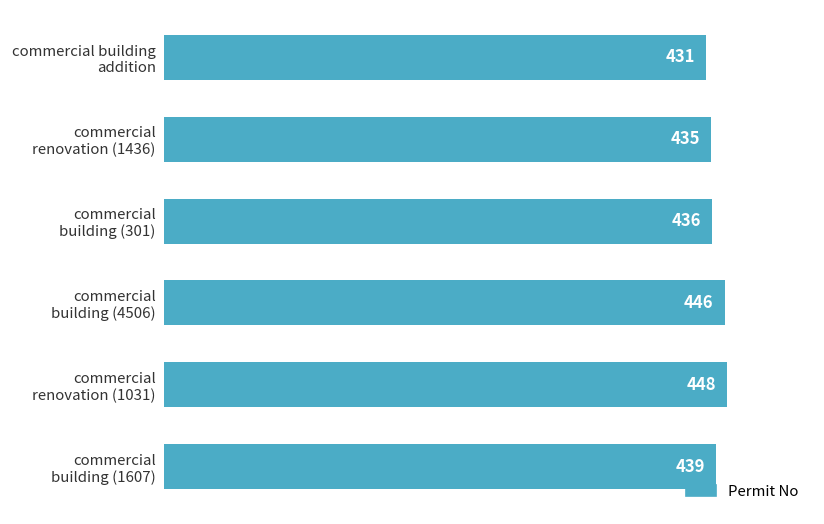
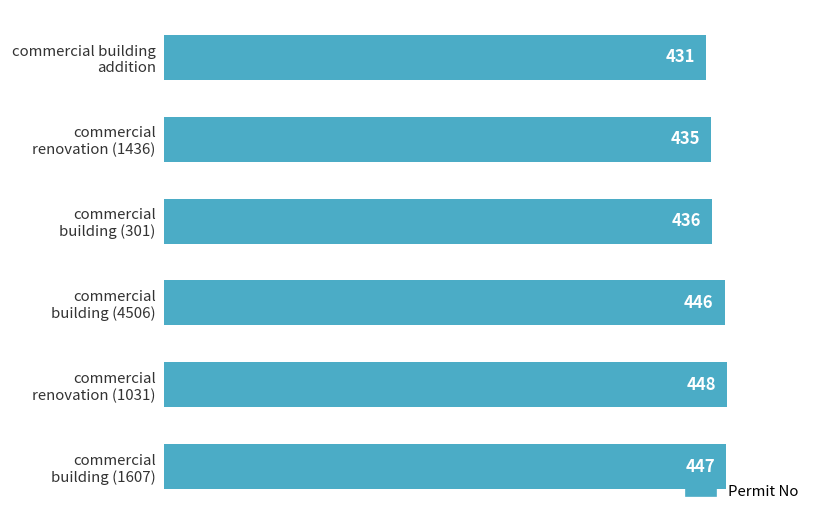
commercial building (1607): 439 -> 447
